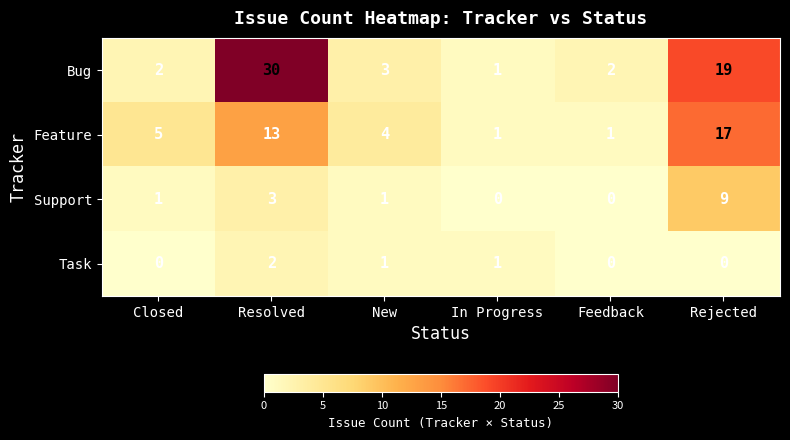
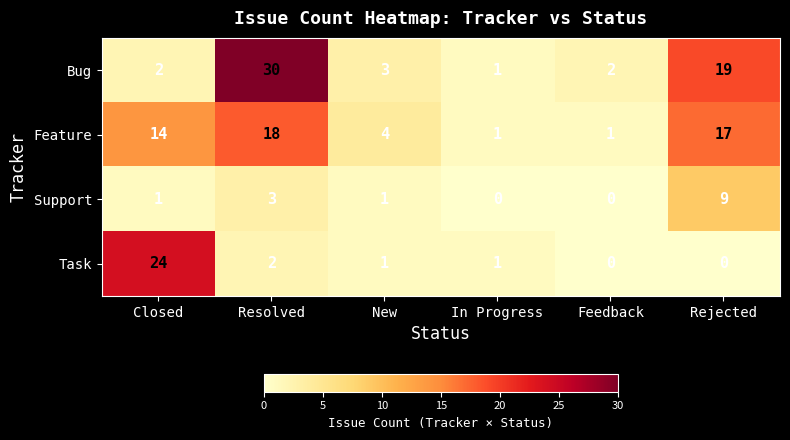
Feature, Closed: 5 -> 14
Feature, Resolved: 13 -> 18
Task, Closed: 0 -> 24
